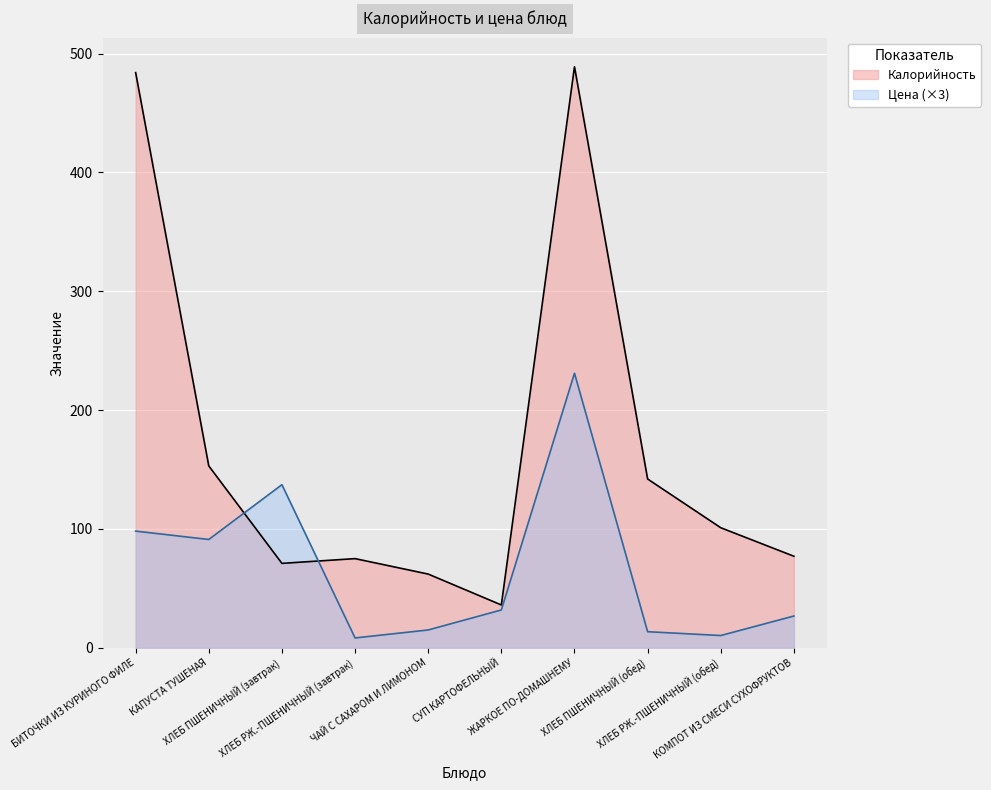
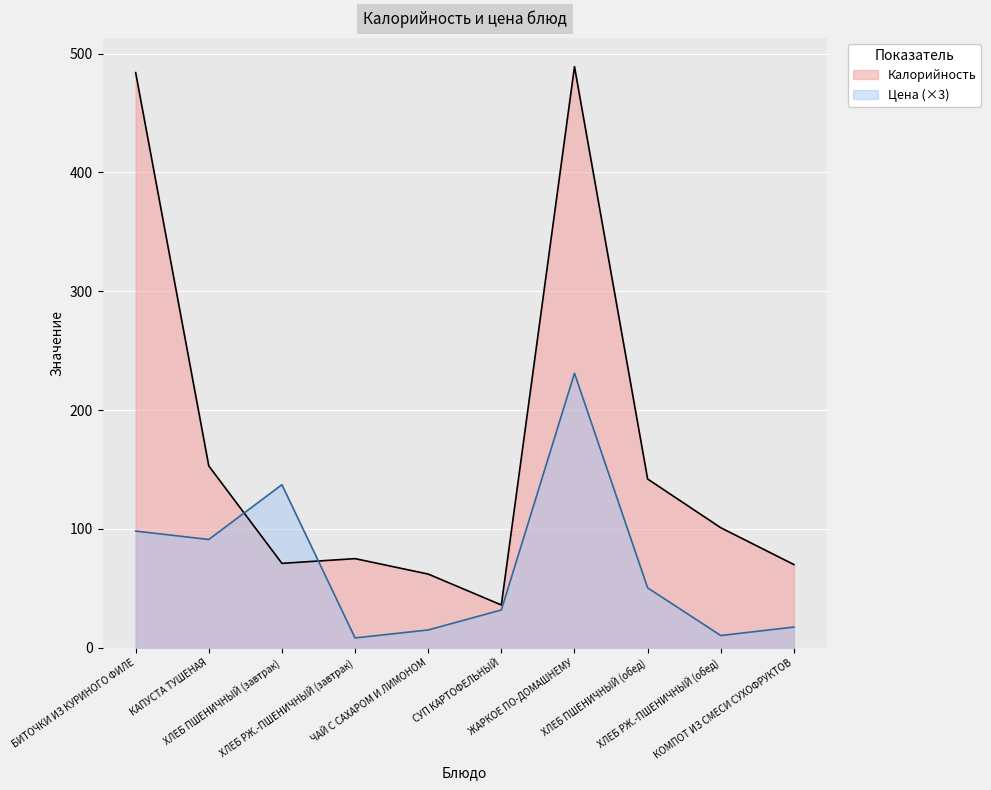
Цена (×3), ХЛЕБ ПШЕНИЧНЫЙ (обед): 14 -> 50
Калорийность, КОМПОТ ИЗ СМЕСИ СУХОФРУКТОВ: 77 -> 70
Цена (×3), КОМПОТ ИЗ СМЕСИ СУХОФРУКТОВ: 27 -> 17
